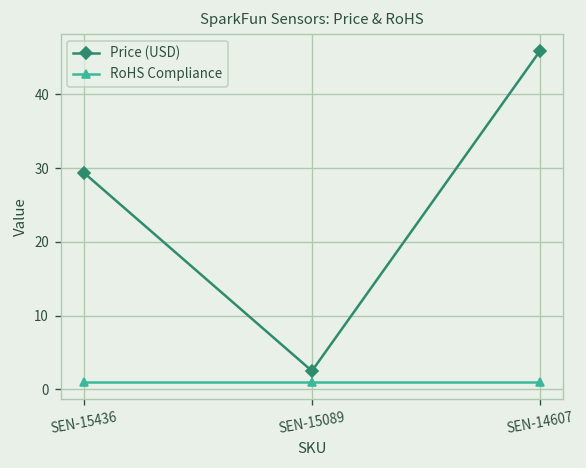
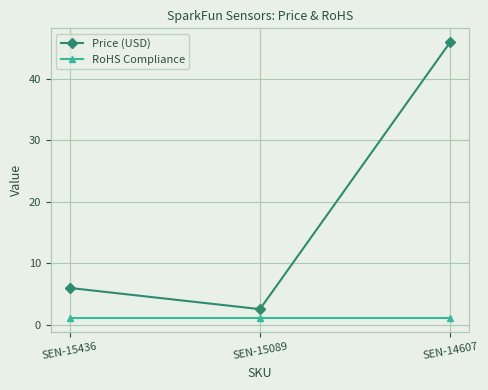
Price (USD), SEN-15436: 29 -> 6
